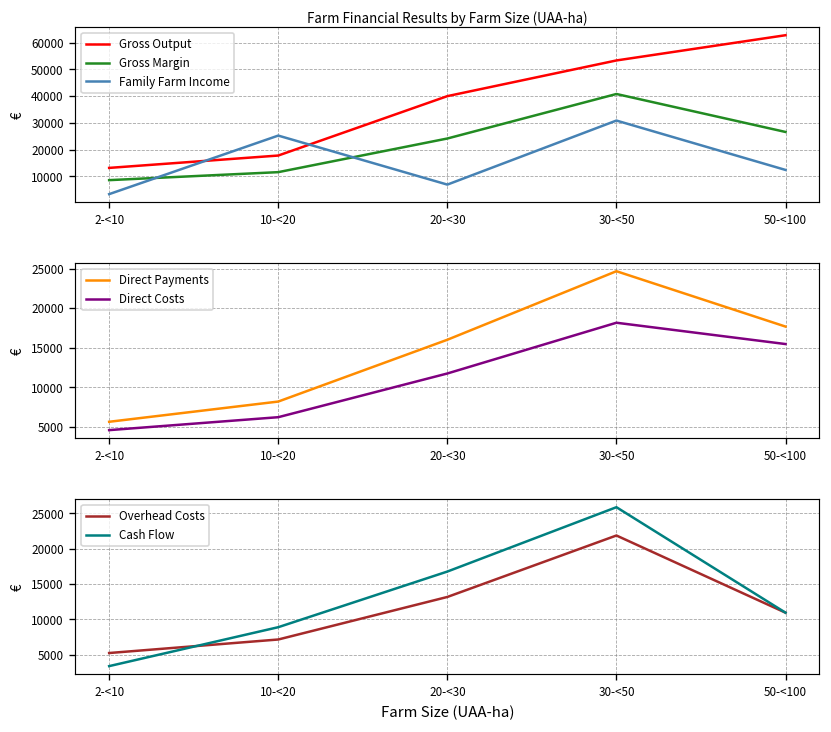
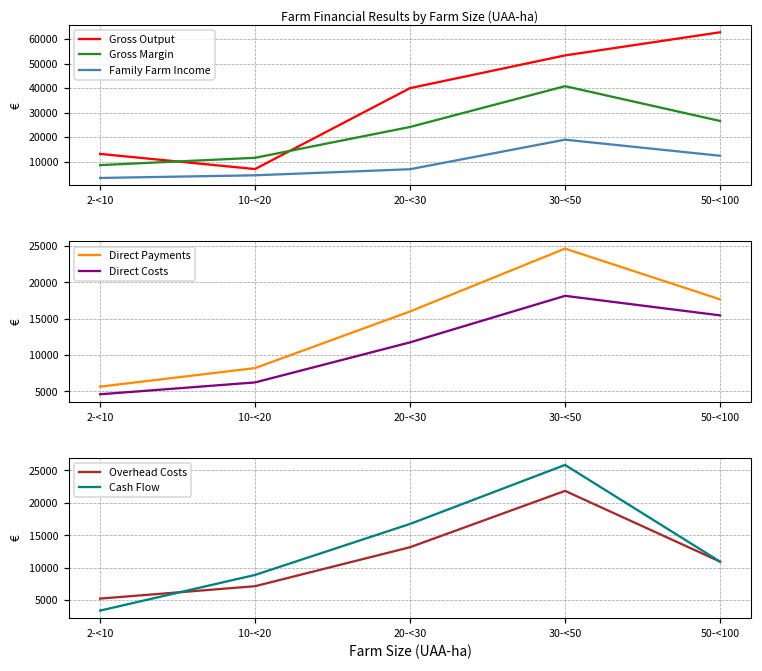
Farm Financial Results by Farm Size (UAA-ha), Gross Output, 10-<20: 18000 -> 7000
Farm Financial Results by Farm Size (UAA-ha), Family Farm Income, 10-<20: 25000 -> 4000
Farm Financial Results by Farm Size (UAA-ha), Family Farm Income, 30-<50: 31000 -> 19000
